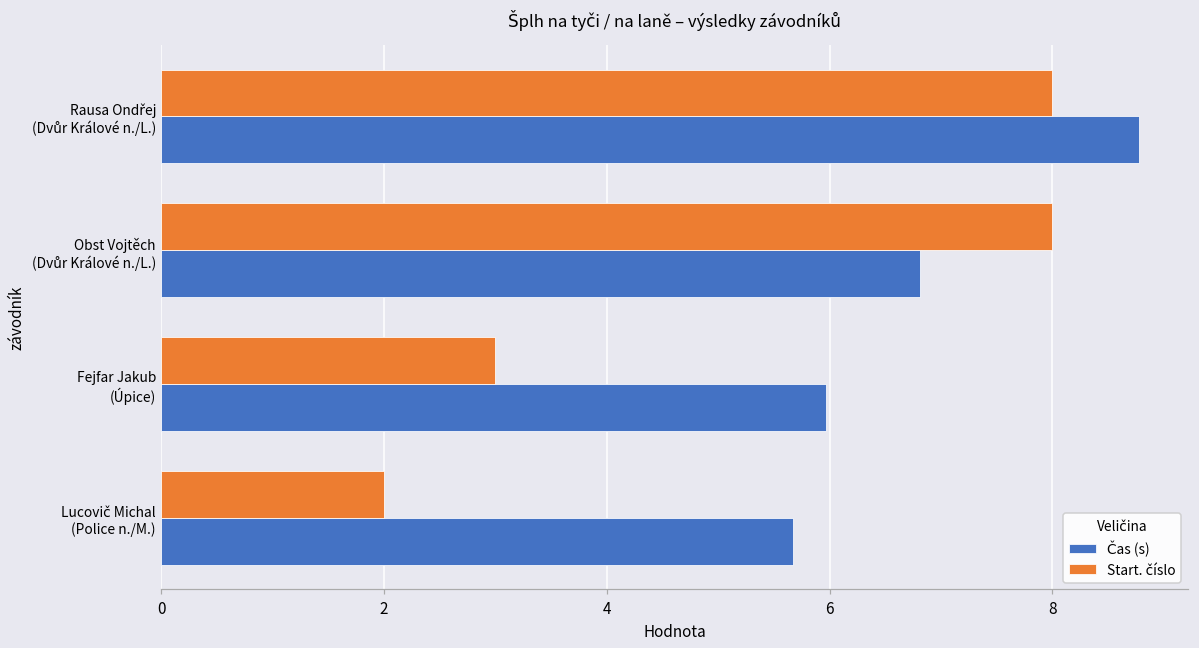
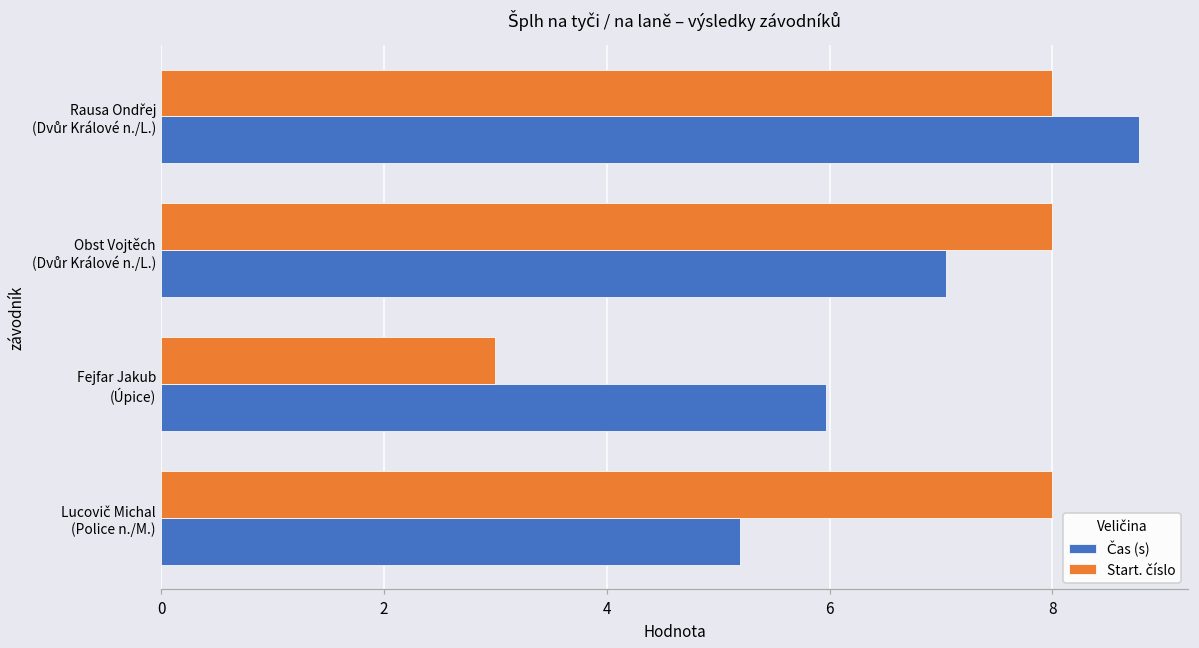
Čas (s), Obst Vojtěch (Dvůr Králové n./L.): 6.81 -> 7.05
Start. číslo, Lucovič Michal (Police n./M.): 2 -> 8
Čas (s), Lucovič Michal (Police n./M.): 5.67 -> 5.20
